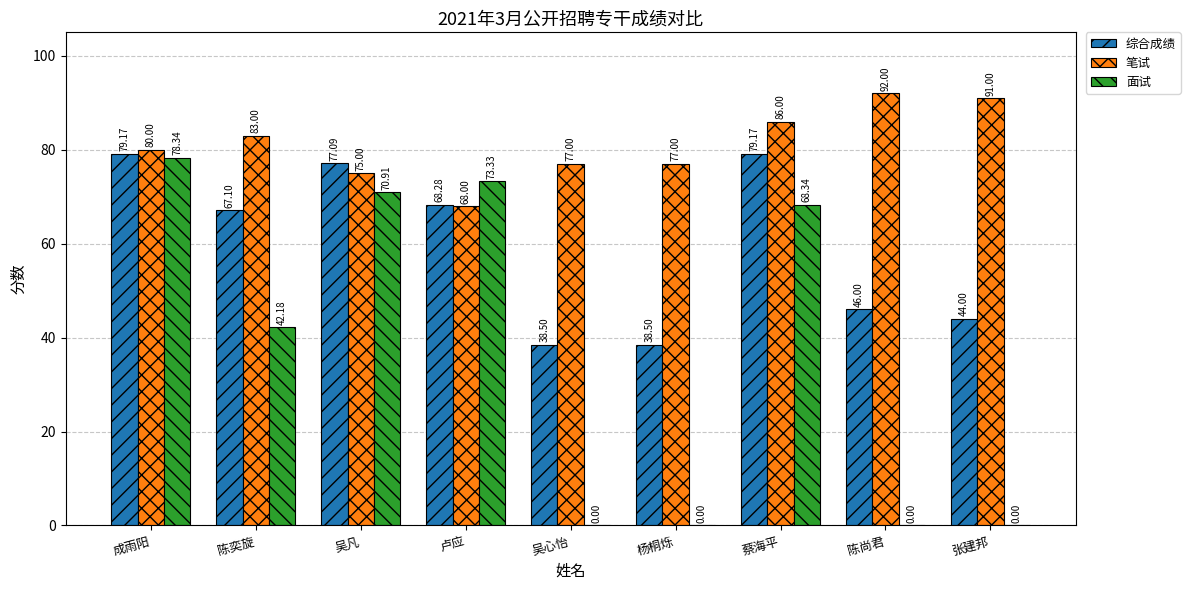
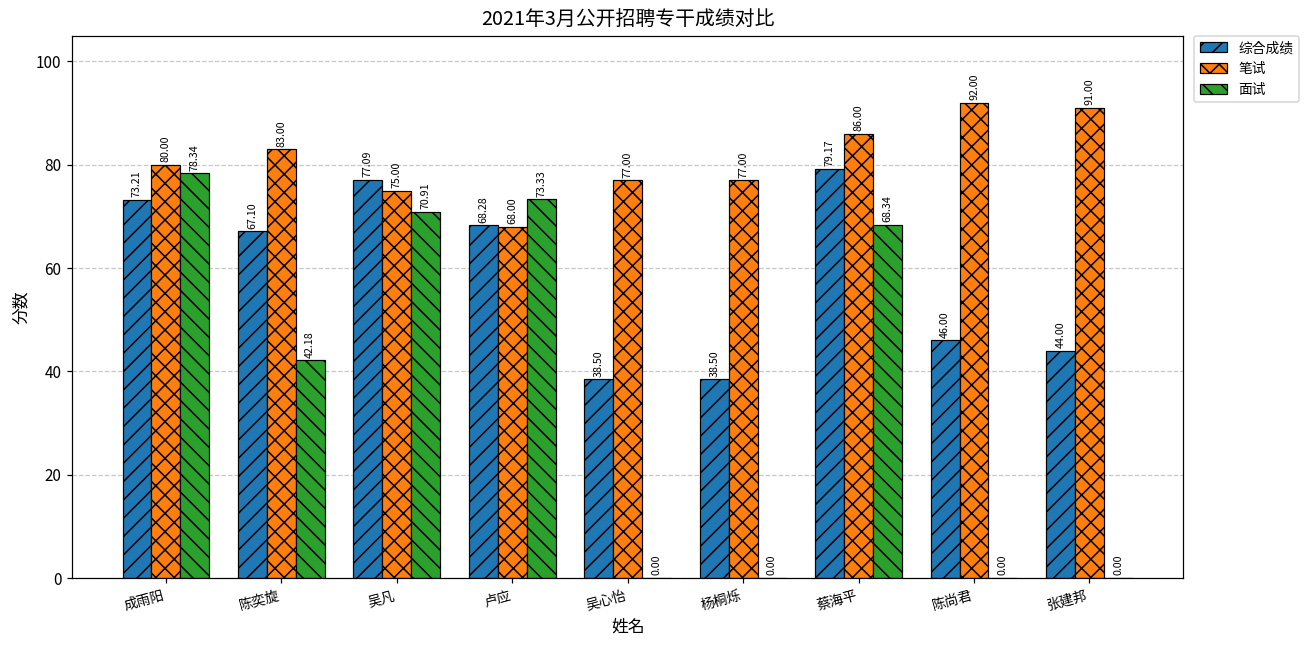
综合成绩, 成雨阳: 79.17 -> 73.21
